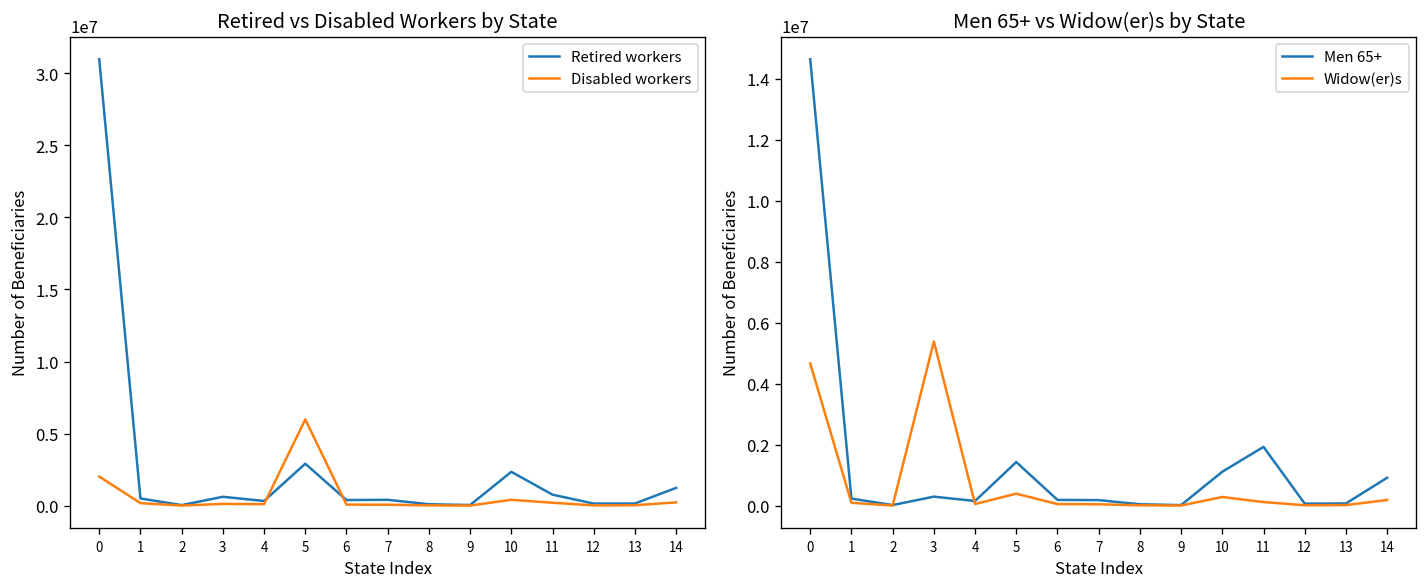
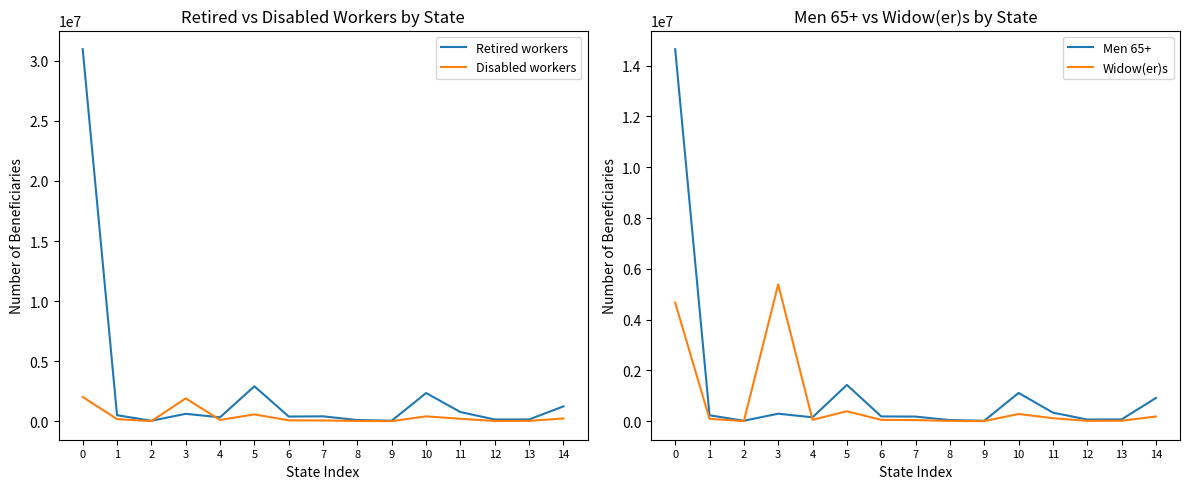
Retired vs Disabled Workers by State, Disabled workers, 3: 100000 -> 1900000
Retired vs Disabled Workers by State, Disabled workers, 5: 6000000 -> 600000
Men 65+ vs Widow(er)s by State, Men 65+, 11: 1900000 -> 300000
